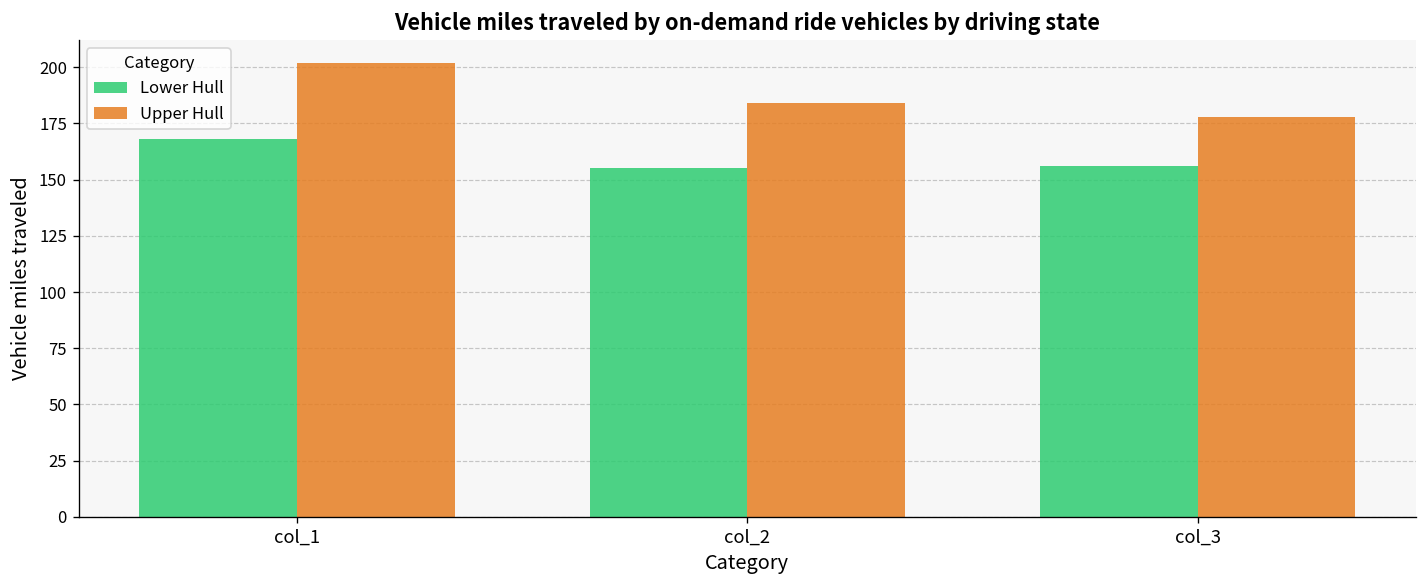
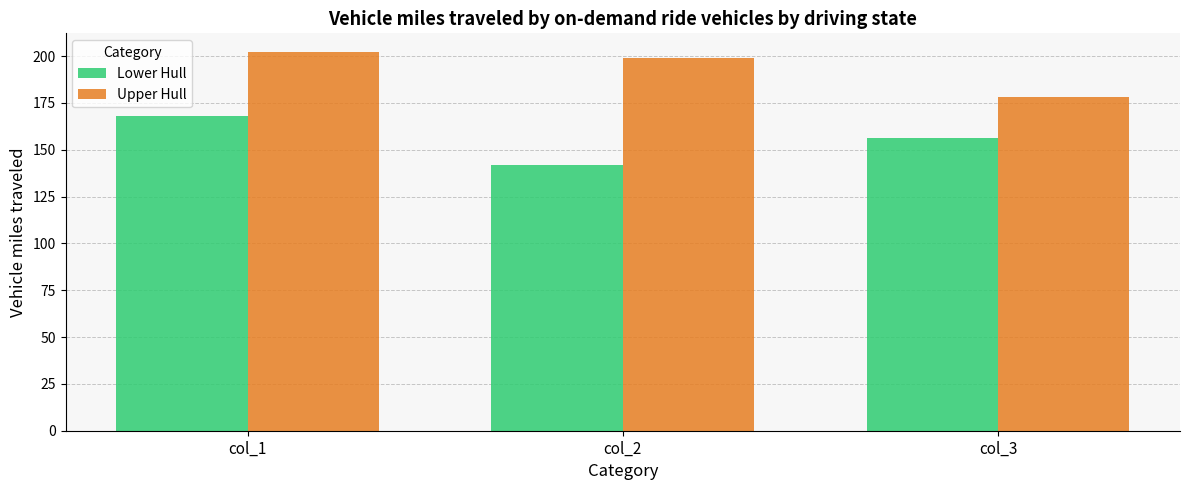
Lower Hull, col_2: 155 -> 142
Upper Hull, col_2: 184 -> 199
